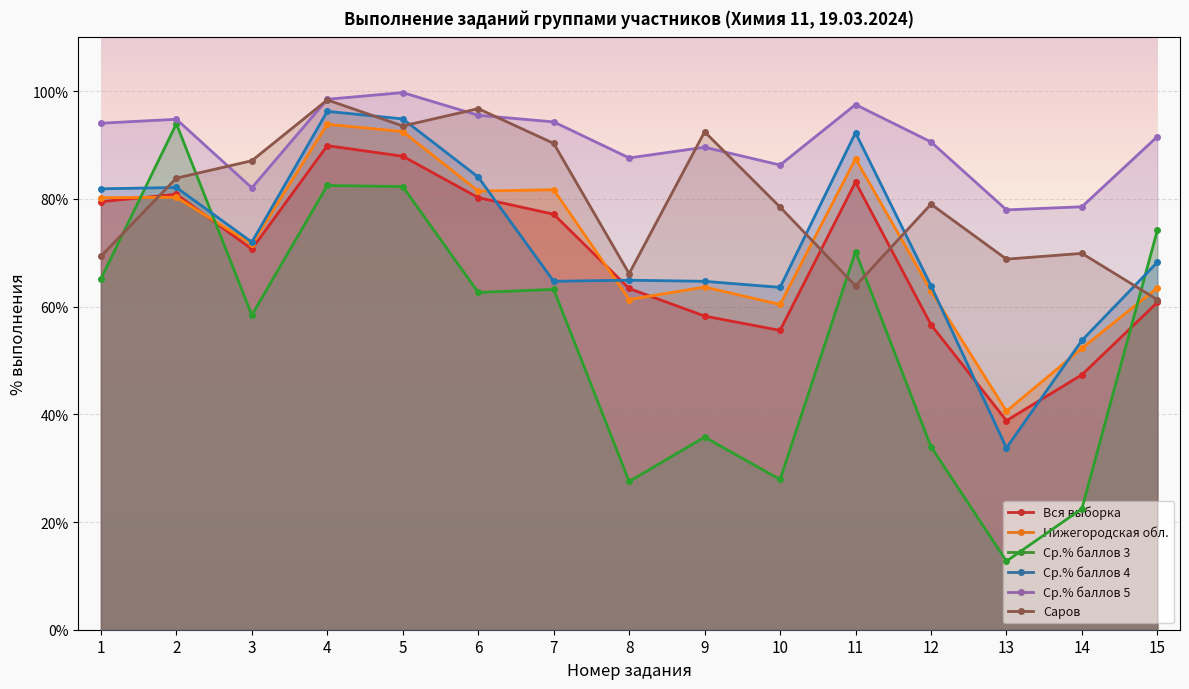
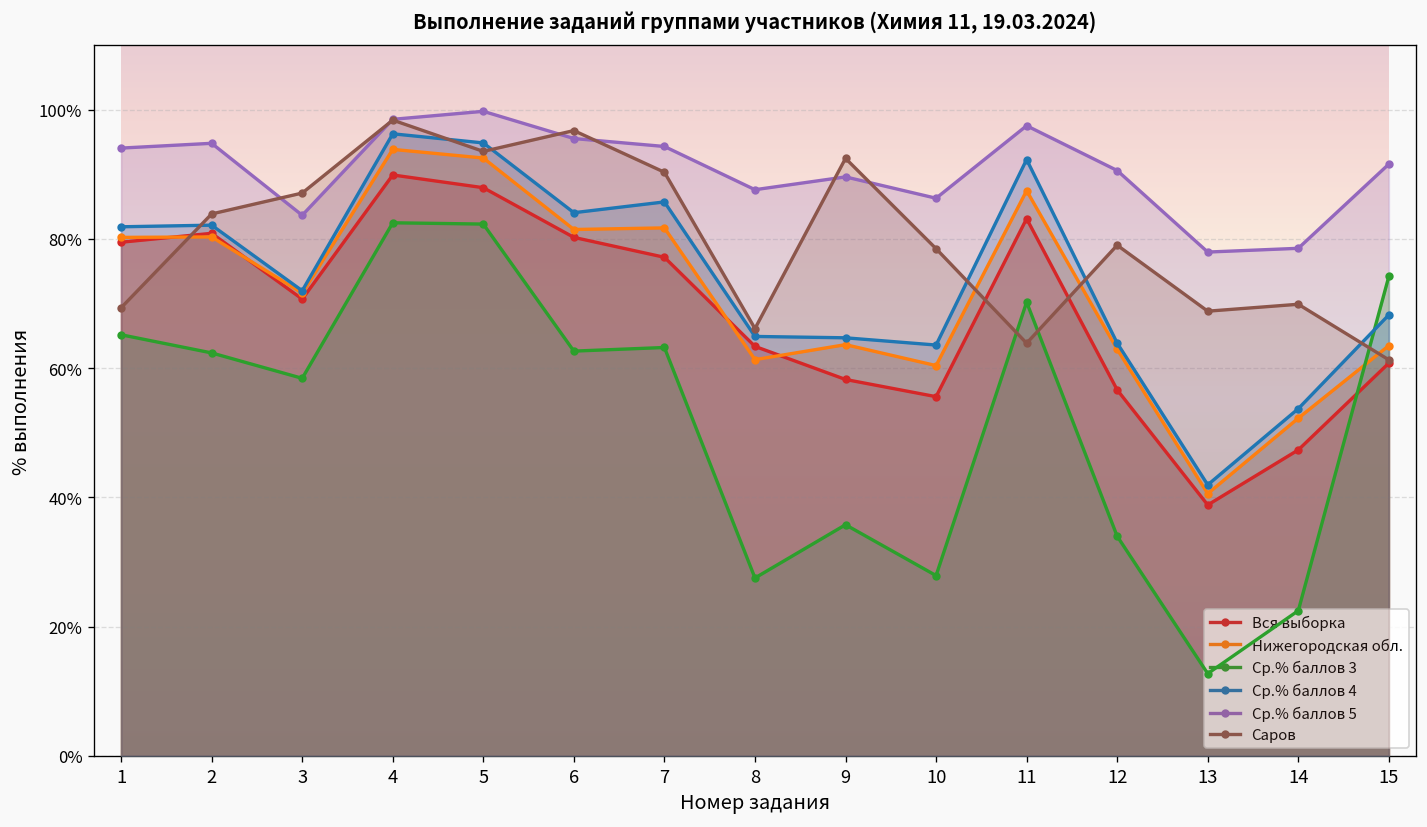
Ср.% баллов 3, 2: 94% -> 62%
Ср.% баллов 5, 3: 82% -> 84%
Ср.% баллов 4, 7: 65% -> 86%
Ср.% баллов 4, 13: 34% -> 42%
